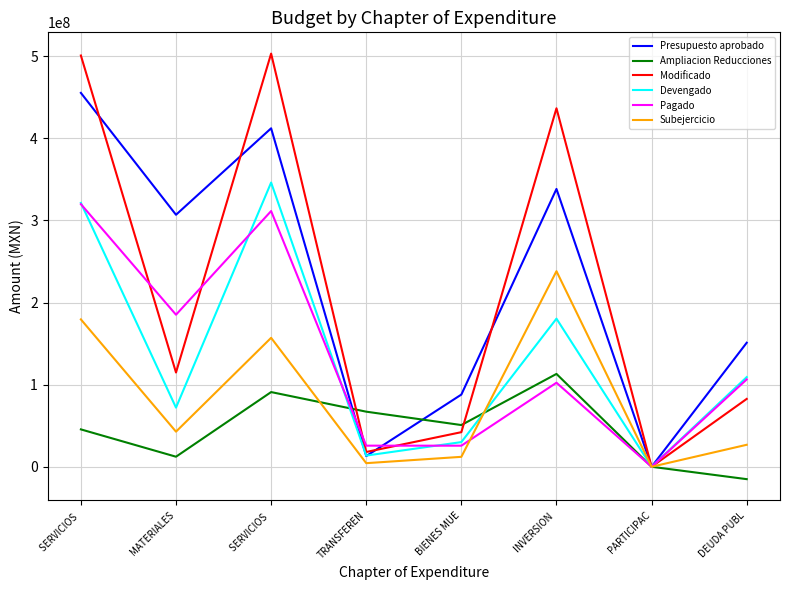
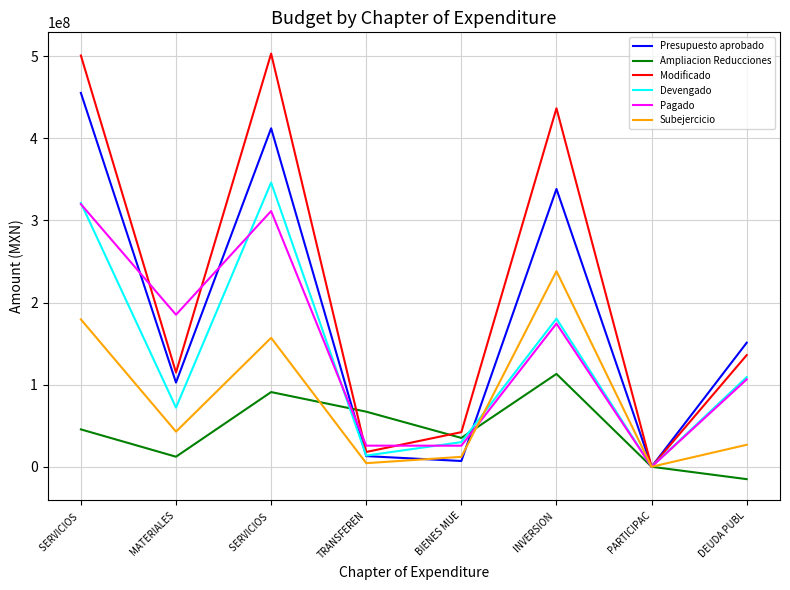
Presupuesto aprobado, MATERIALES: 310000000 -> 100000000
Presupuesto aprobado, BIENES MUE: 90000000 -> 10000000
Ampliacion Reducciones, BIENES MUE: 50000000 -> 40000000
Pagado, INVERSION: 100000000 -> 170000000
Modificado, DEUDA PUBL: 80000000 -> 140000000
